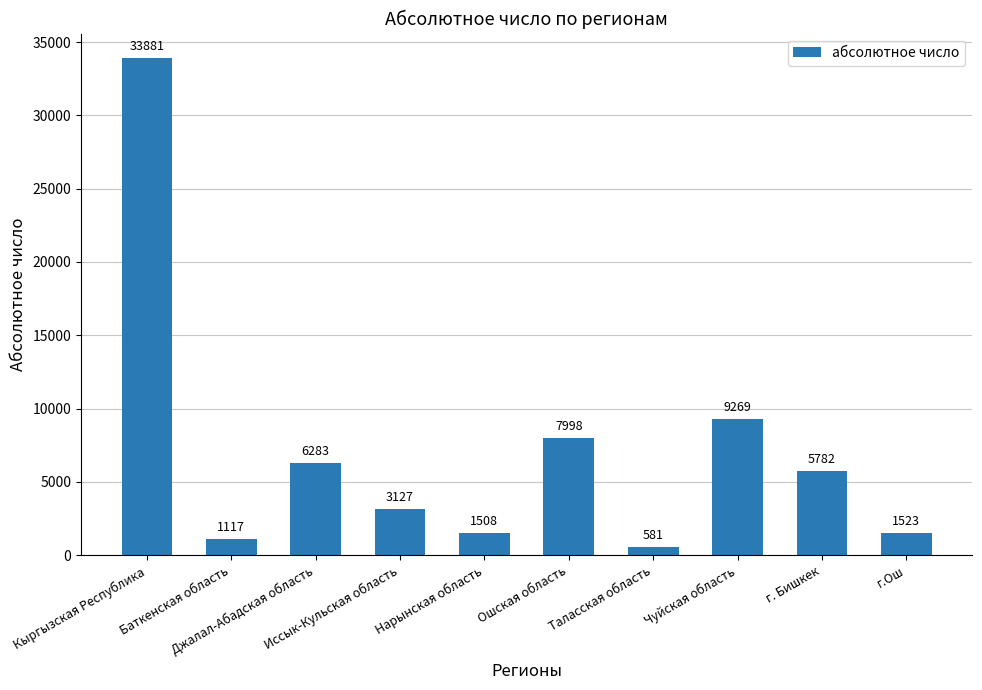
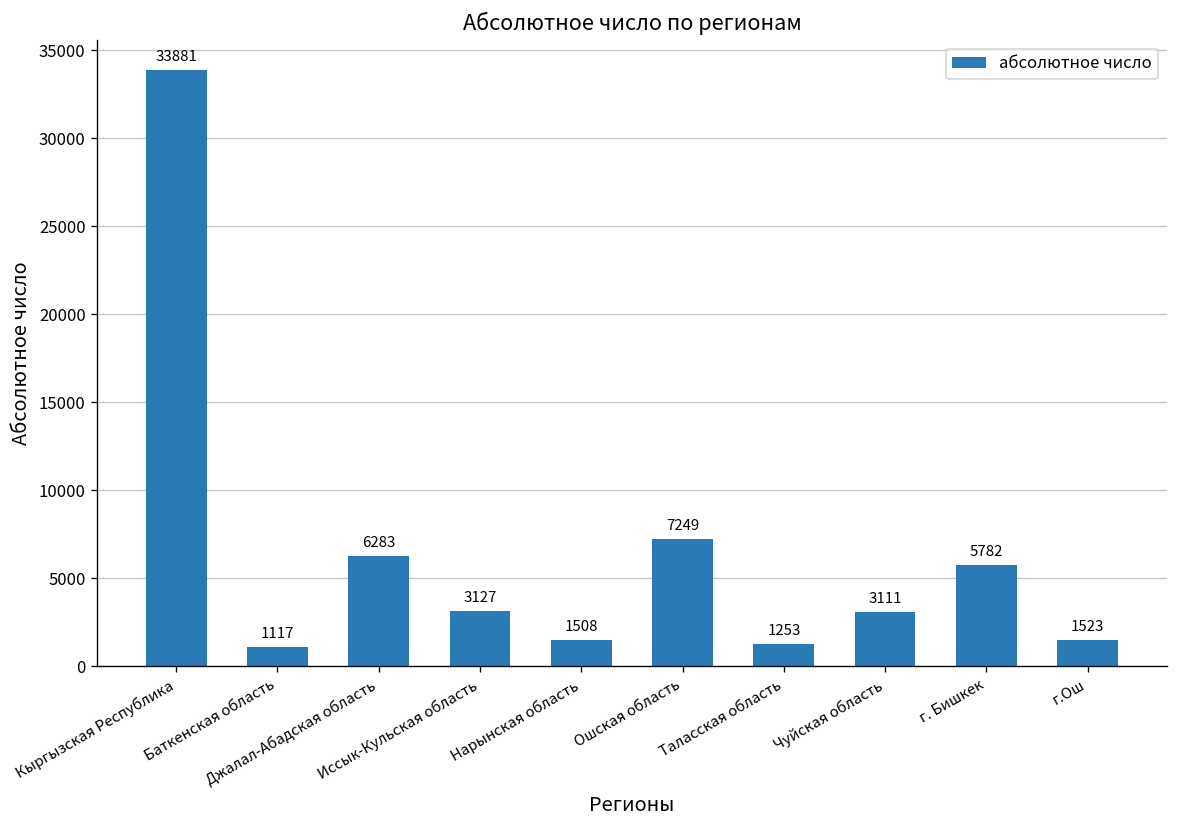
Ошская область: 7998 -> 7249
Таласская область: 581 -> 1253
Чуйская область: 9269 -> 3111
